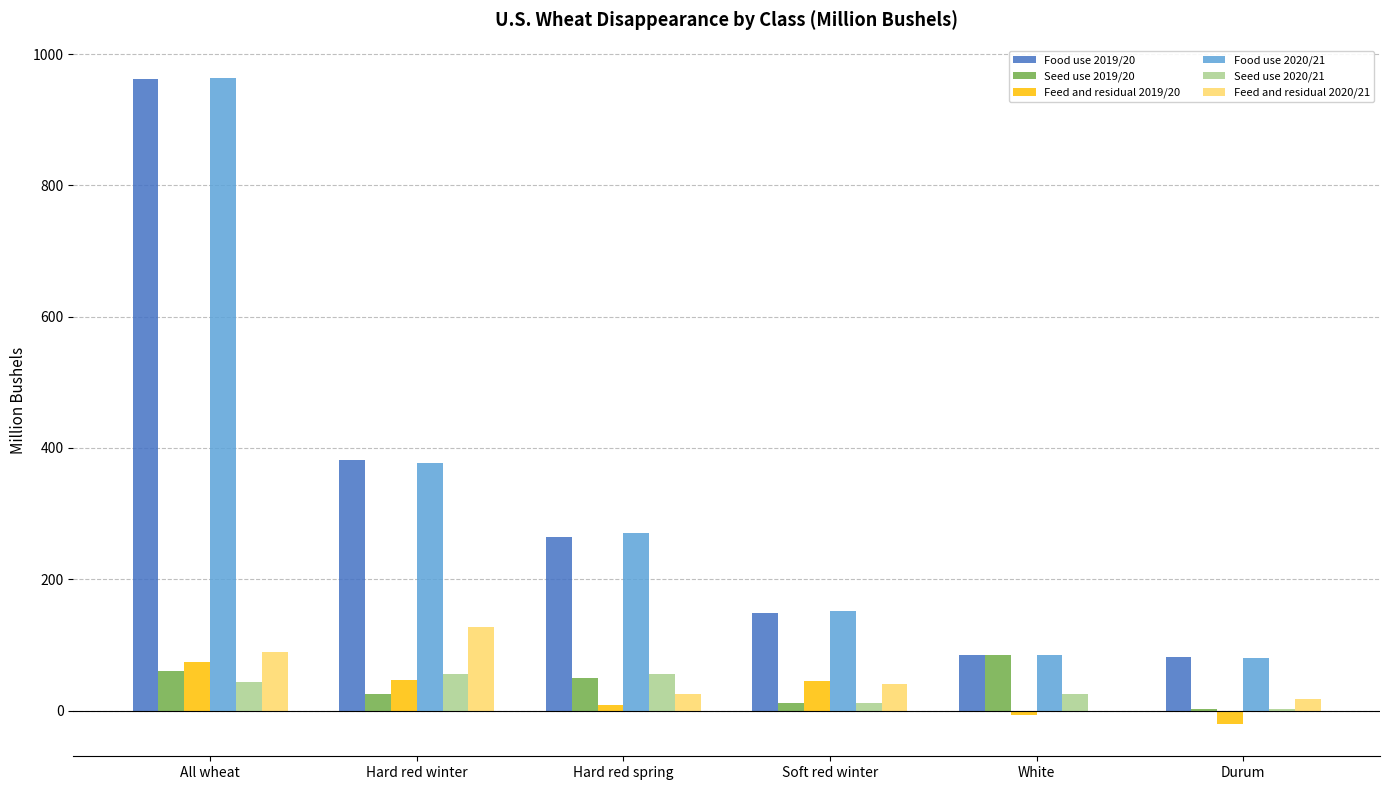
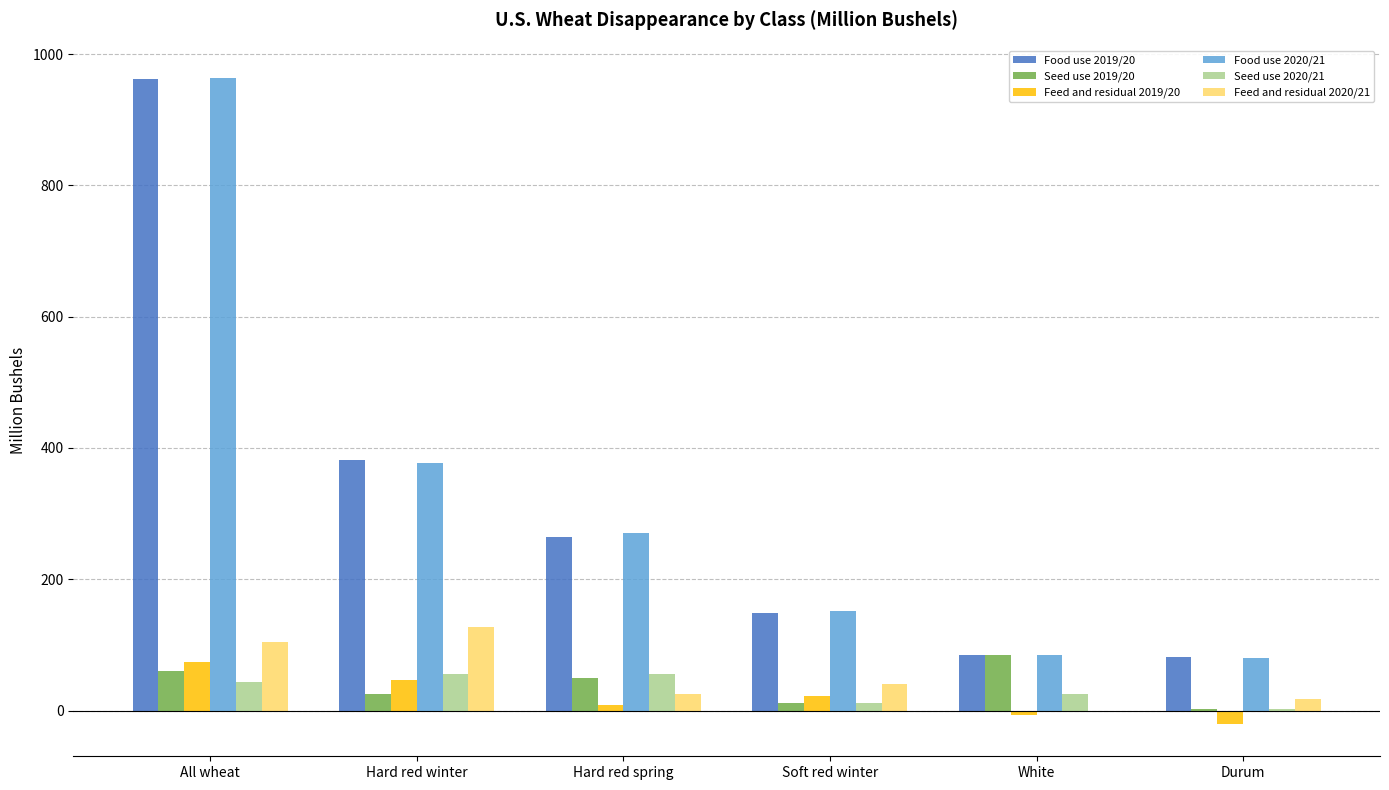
Feed and residual 2020/21, All wheat: 90 -> 110
Feed and residual 2019/20, Soft red winter: 40 -> 20
